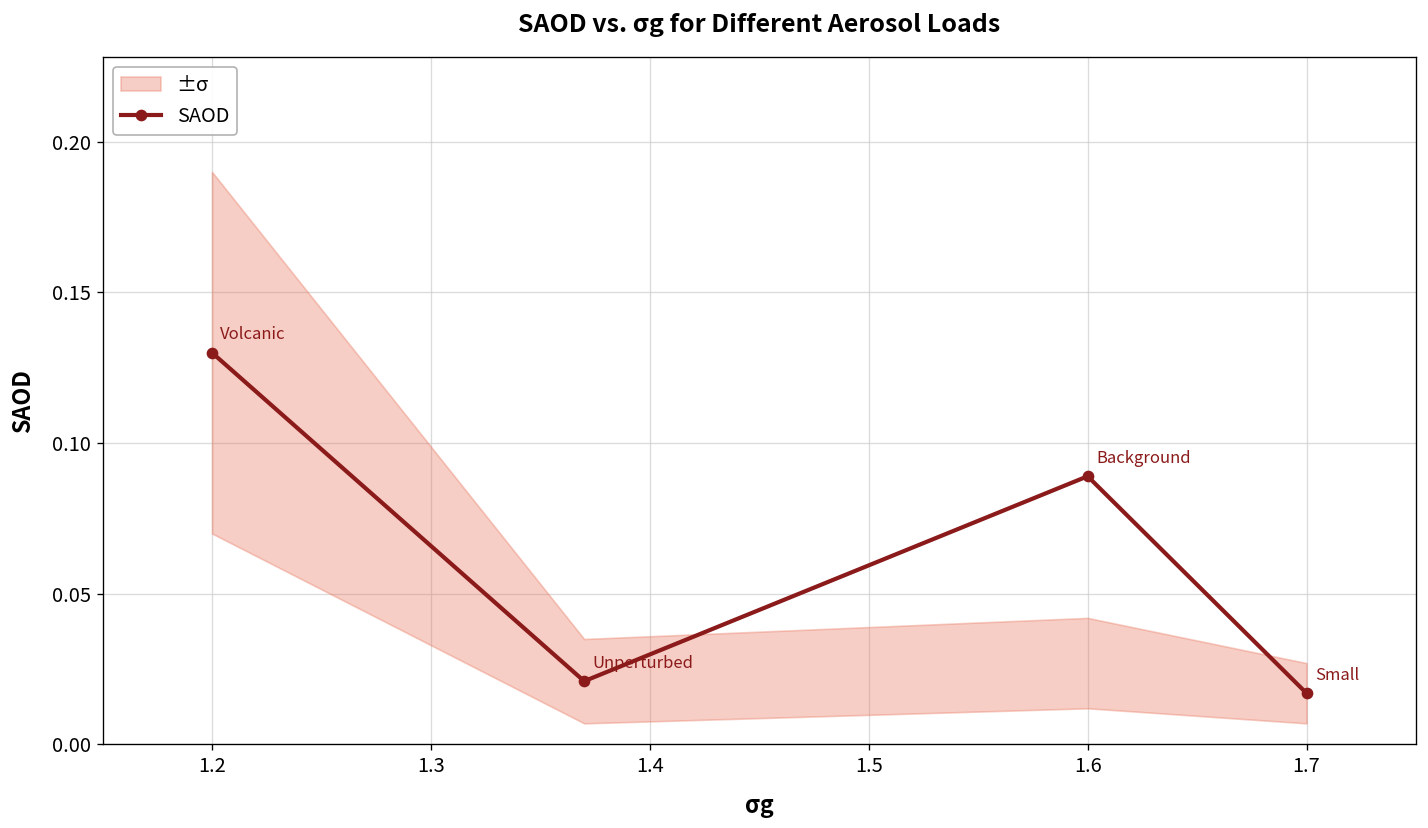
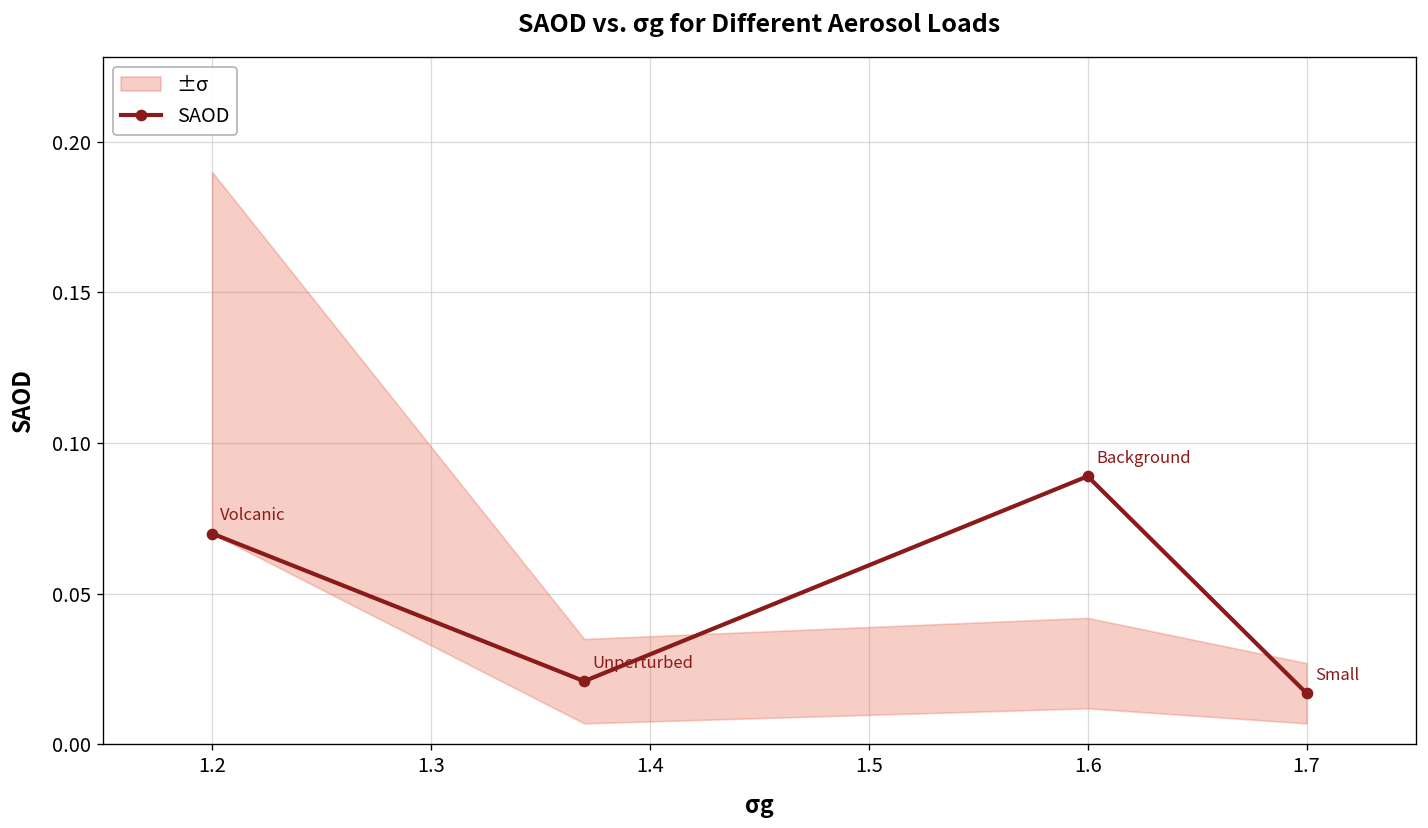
SAOD, 1.2: 0.13 -> 0.07
